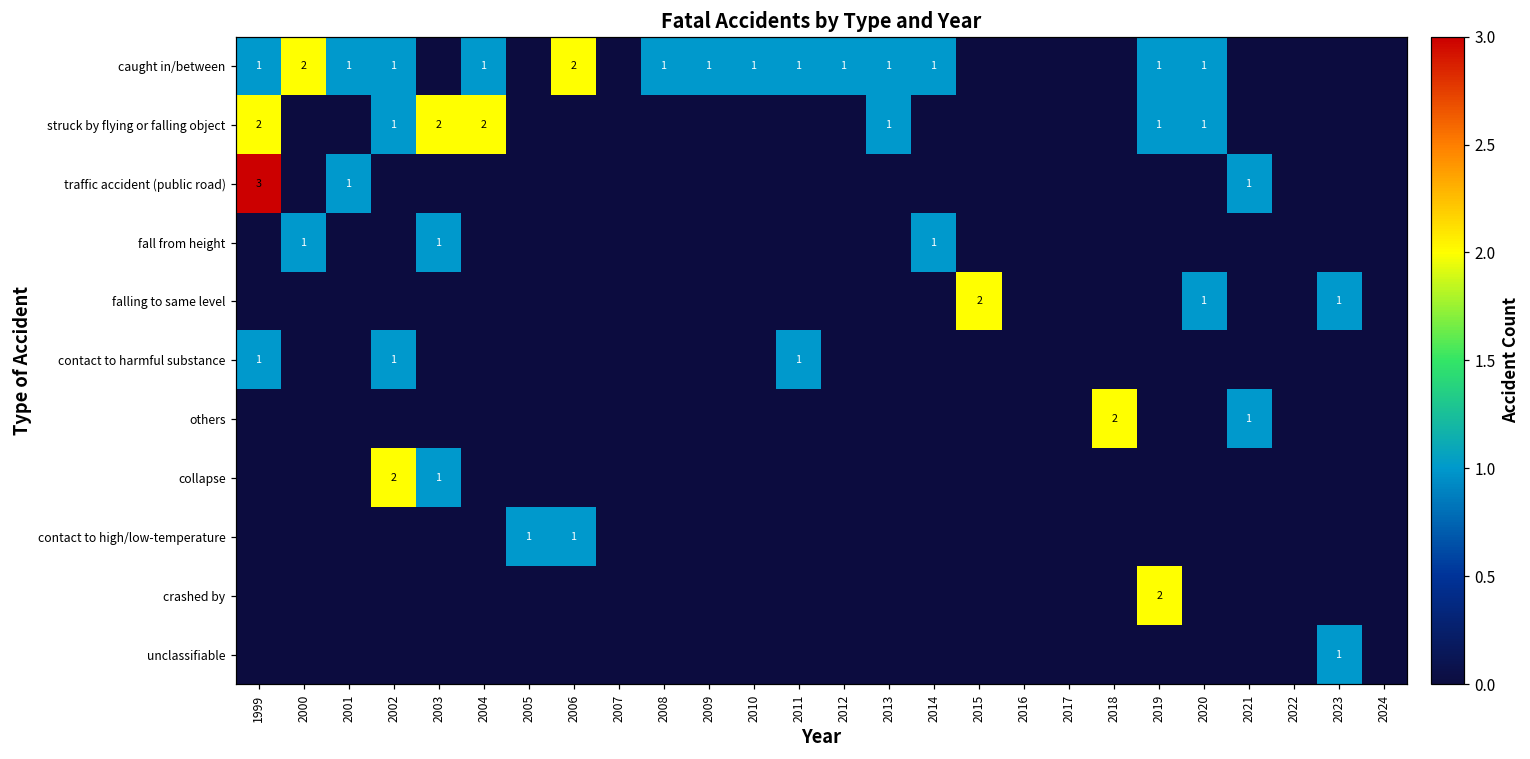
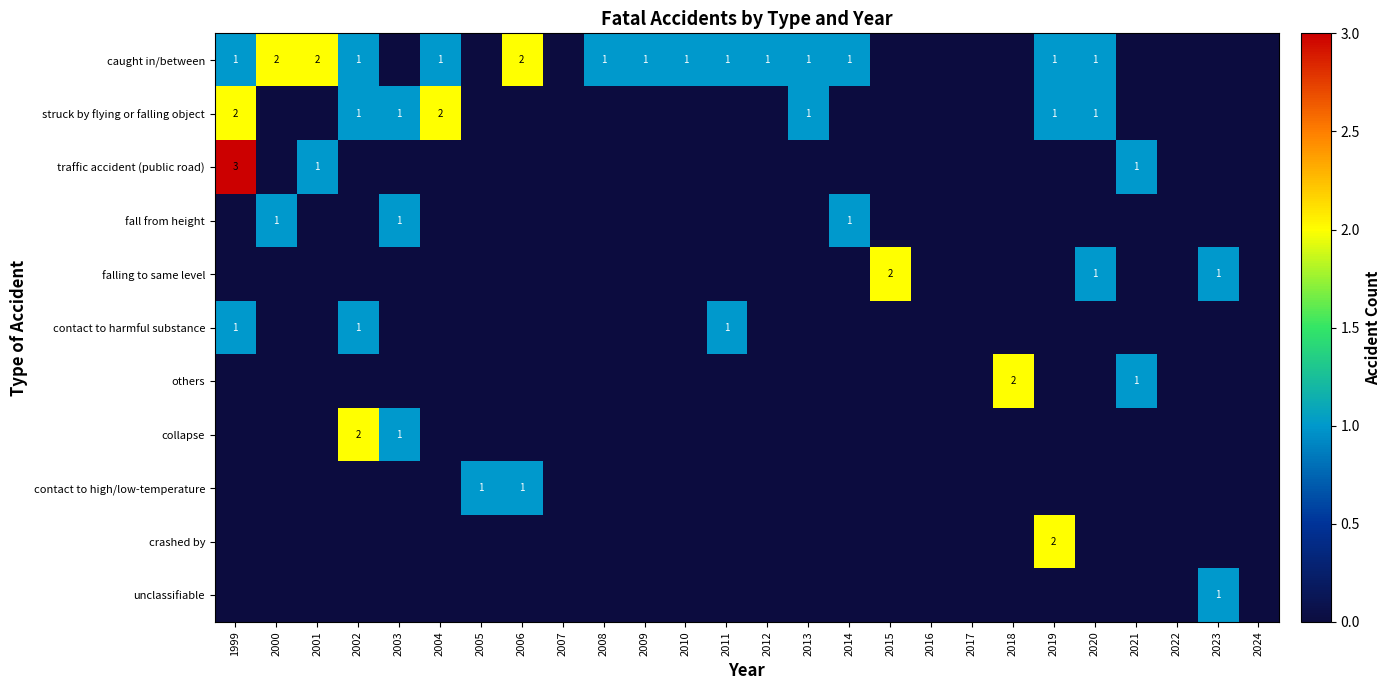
caught in/between, 2001: 1 -> 2
struck by flying or falling object, 2003: 2 -> 1
